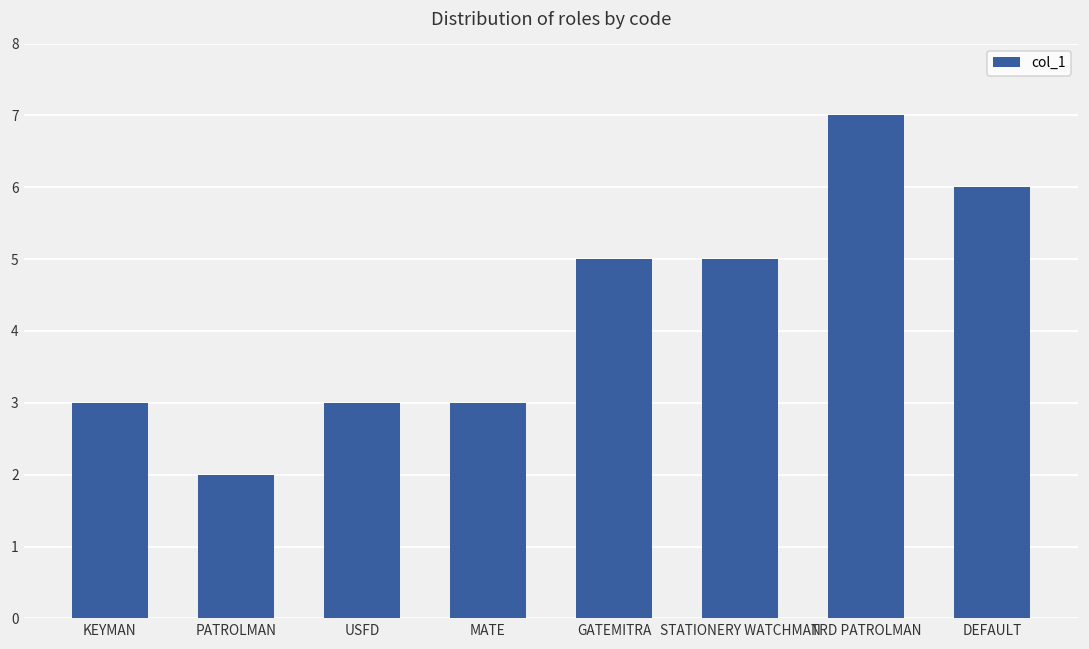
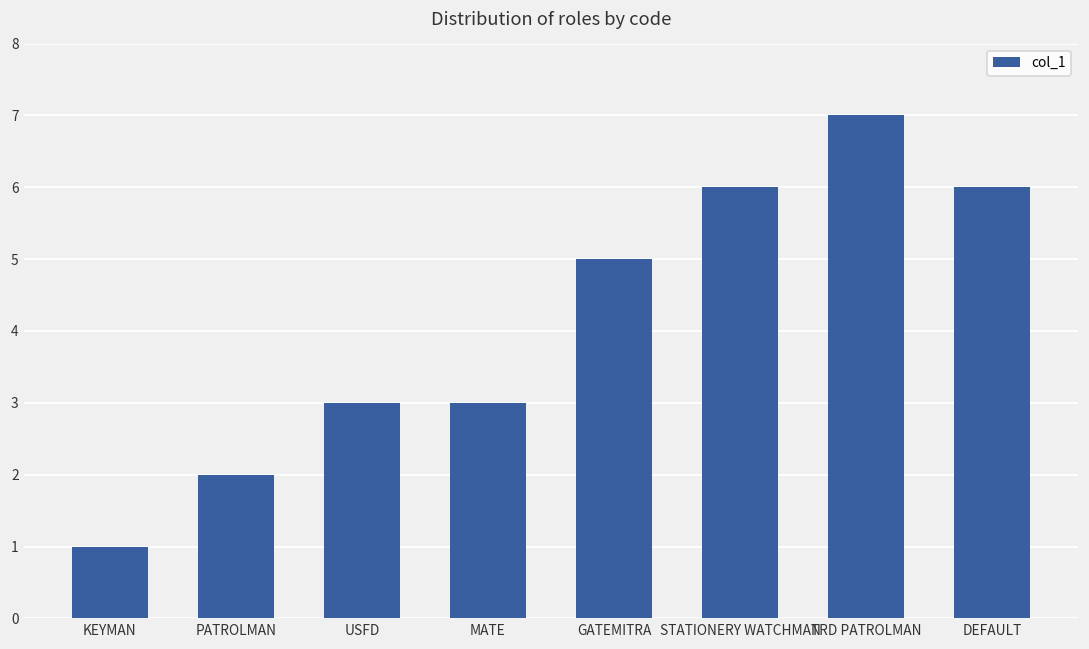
KEYMAN: 3 -> 1
STATIONERY WATCHMAN: 5 -> 6
